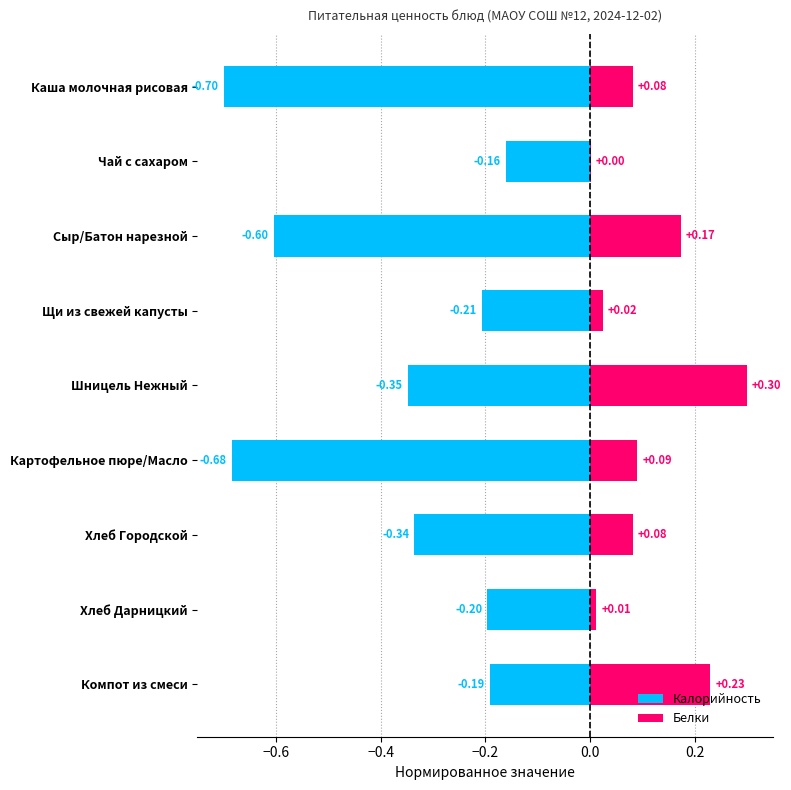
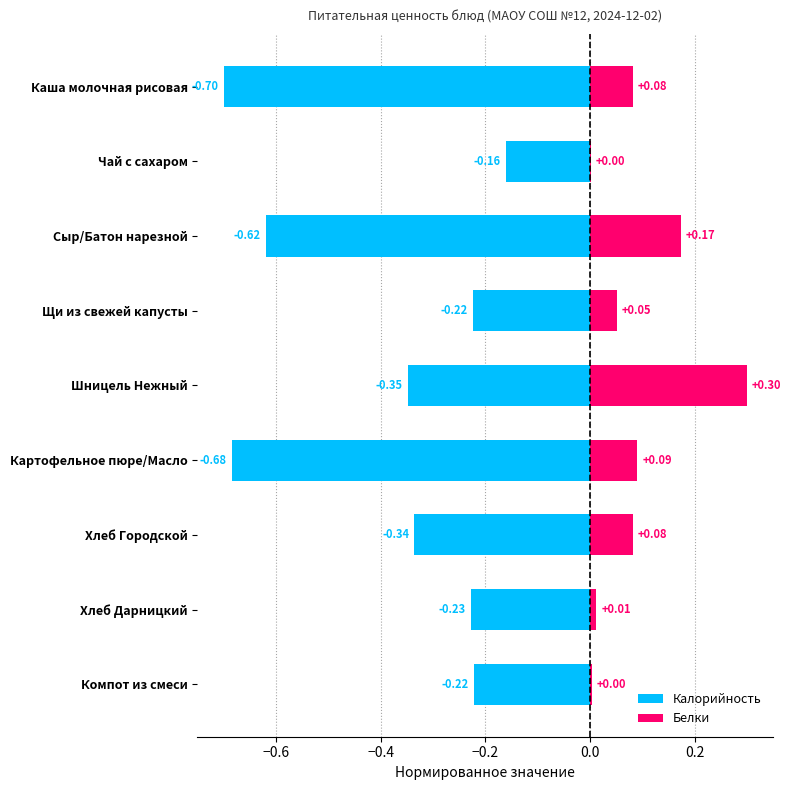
Калорийность, Сыр/Батон нарезной: -0.60 -> -0.62
Калорийность, Щи из свежей капусты: -0.21 -> -0.22
Белки, Щи из свежей капусты: +0.02 -> +0.05
Калорийность, Хлеб Дарницкий: -0.20 -> -0.23
Калорийность, Компот из смеси: -0.19 -> -0.22
Белки, Компот из смеси: +0.23 -> +0.00
